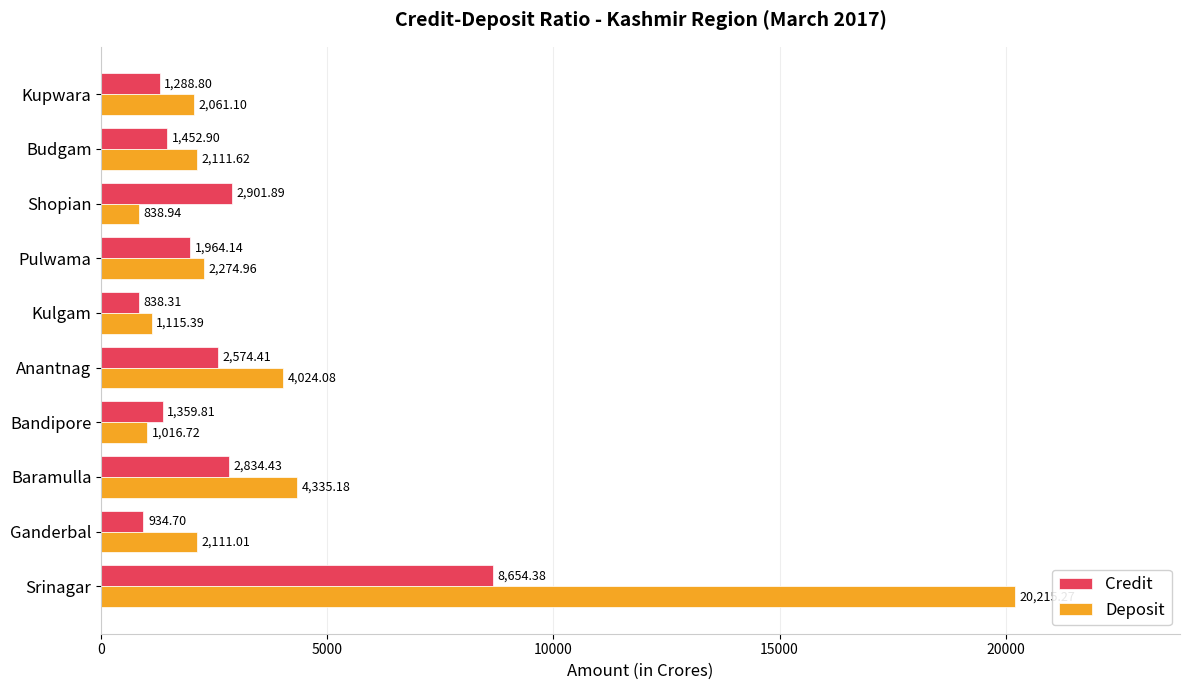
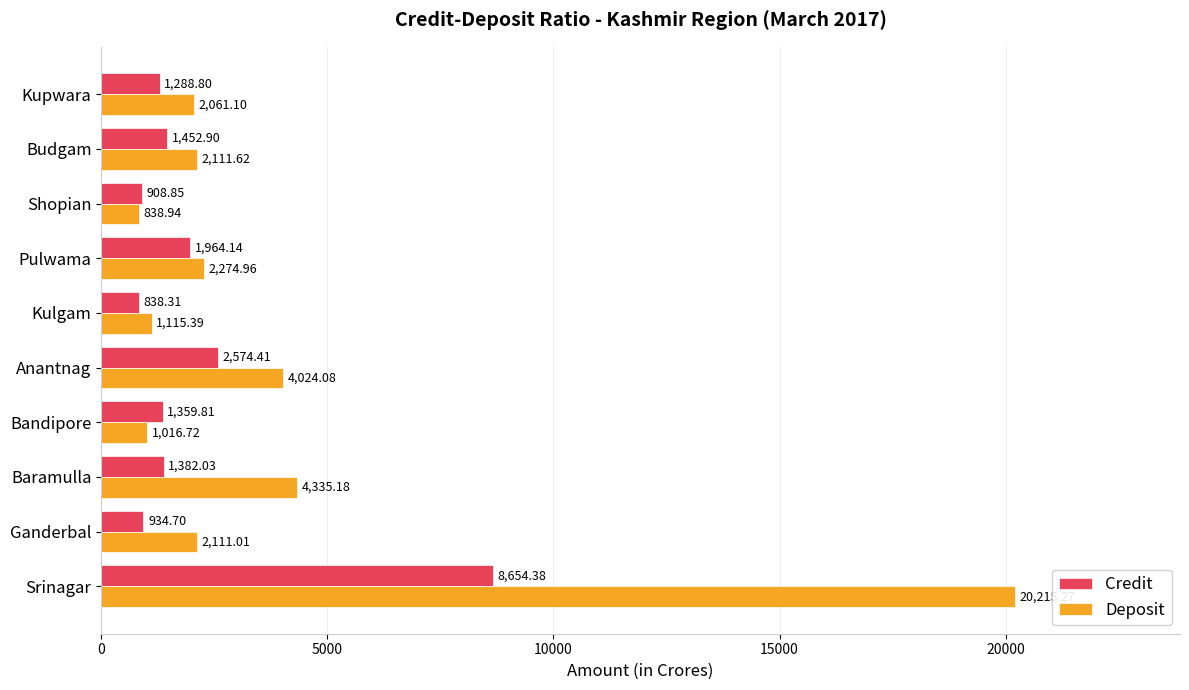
Credit, Shopian: 2,901.89 -> 908.85
Credit, Baramulla: 2,834.43 -> 1,382.03
